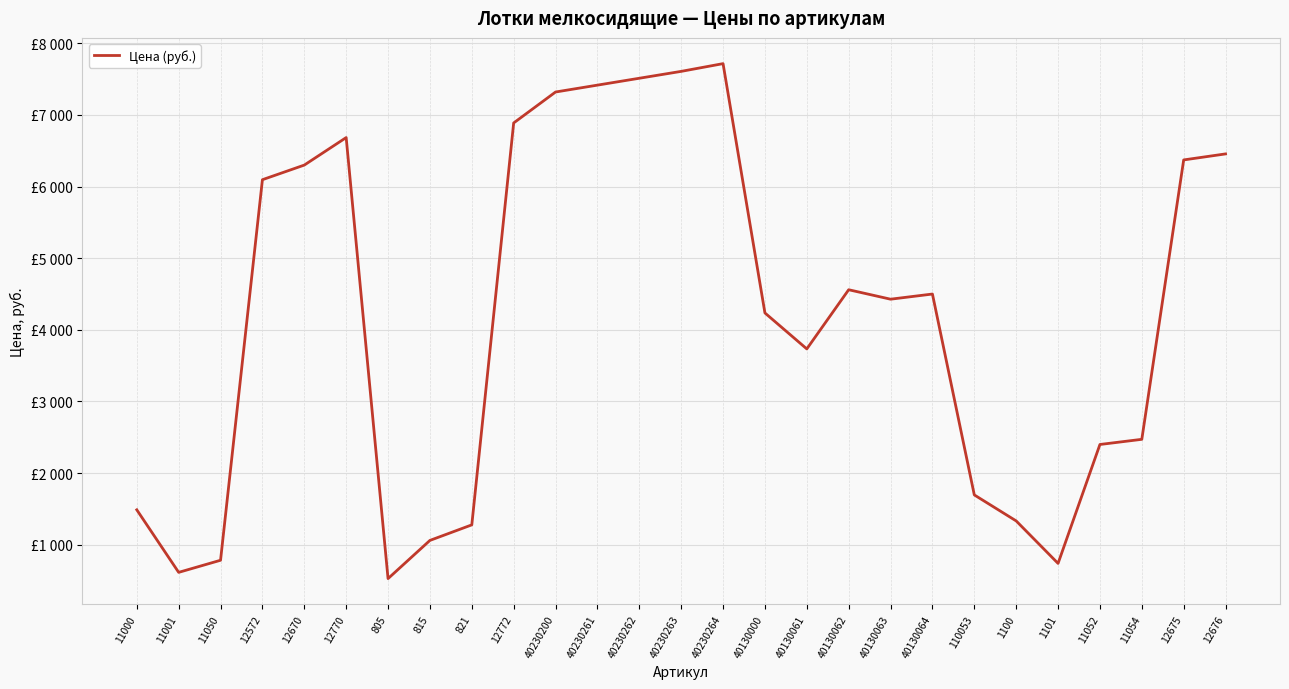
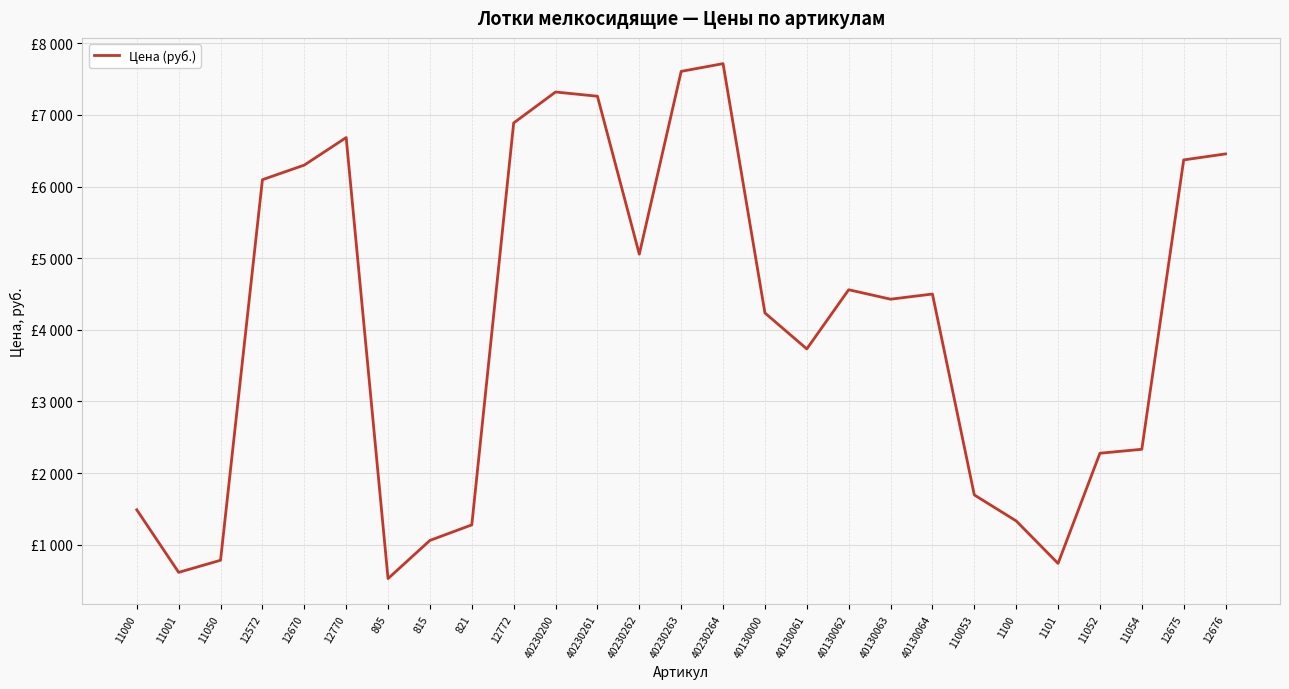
40230261: £7400 -> £7300
40230262: £7500 -> £5100
11052: £2400 -> £2300
11054: £2500 -> £2300
